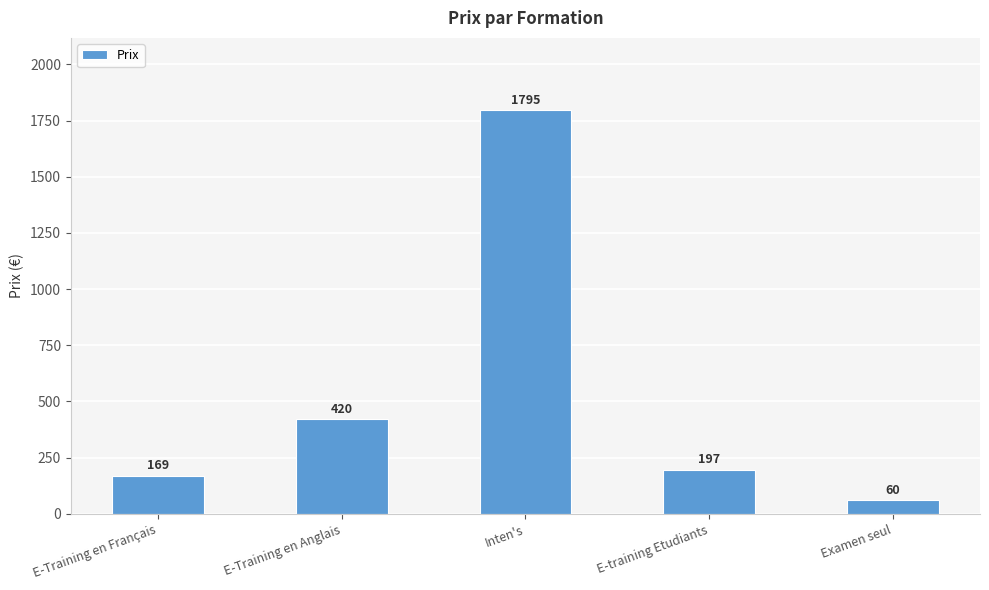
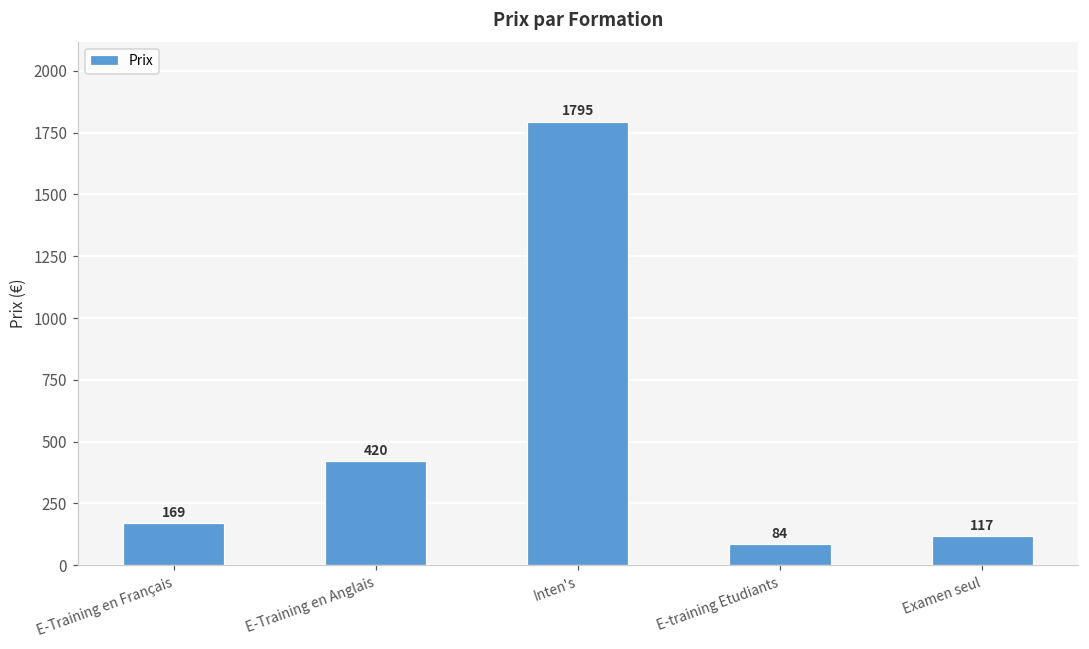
E-training Etudiants: 197 -> 84
Examen seul: 60 -> 117
